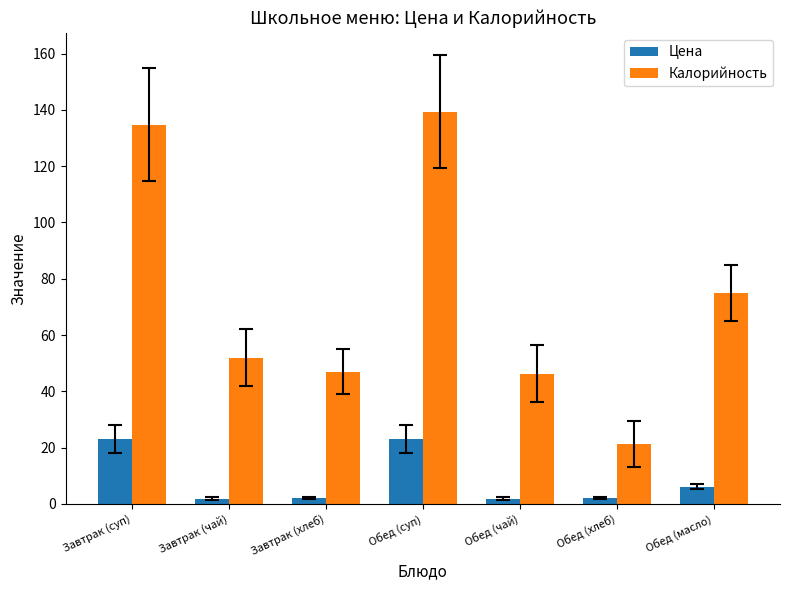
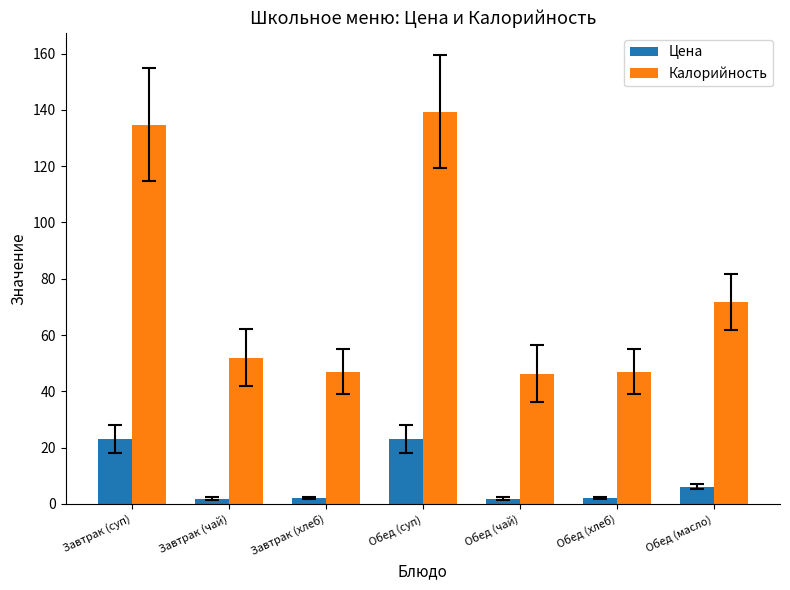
Калорийность, Обед (хлеб): 21 -> 47
Калорийность, Обед (масло): 75 -> 72
